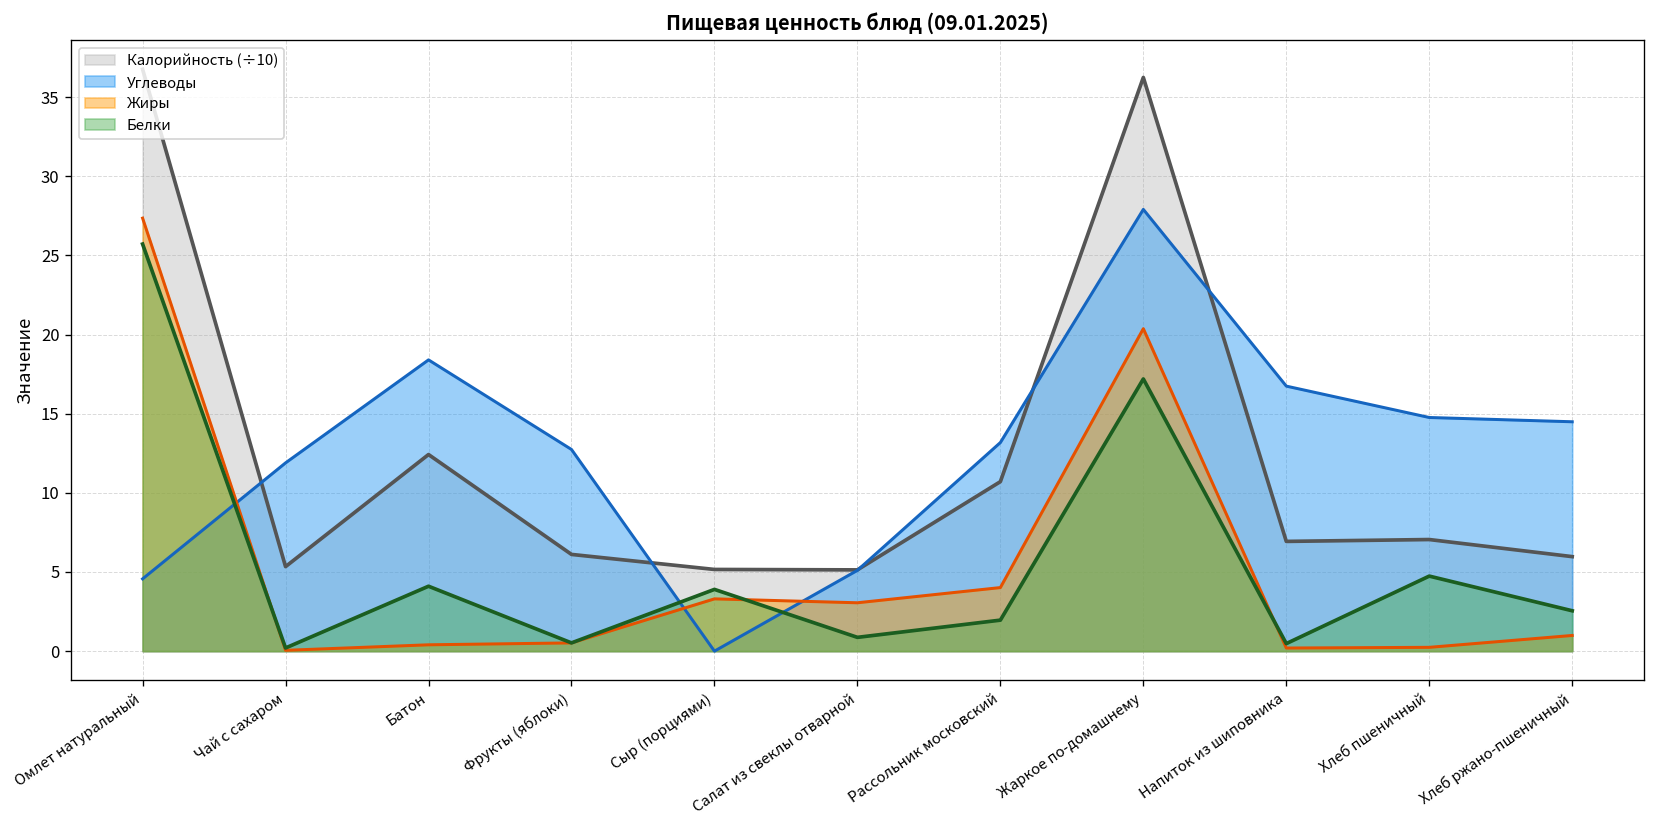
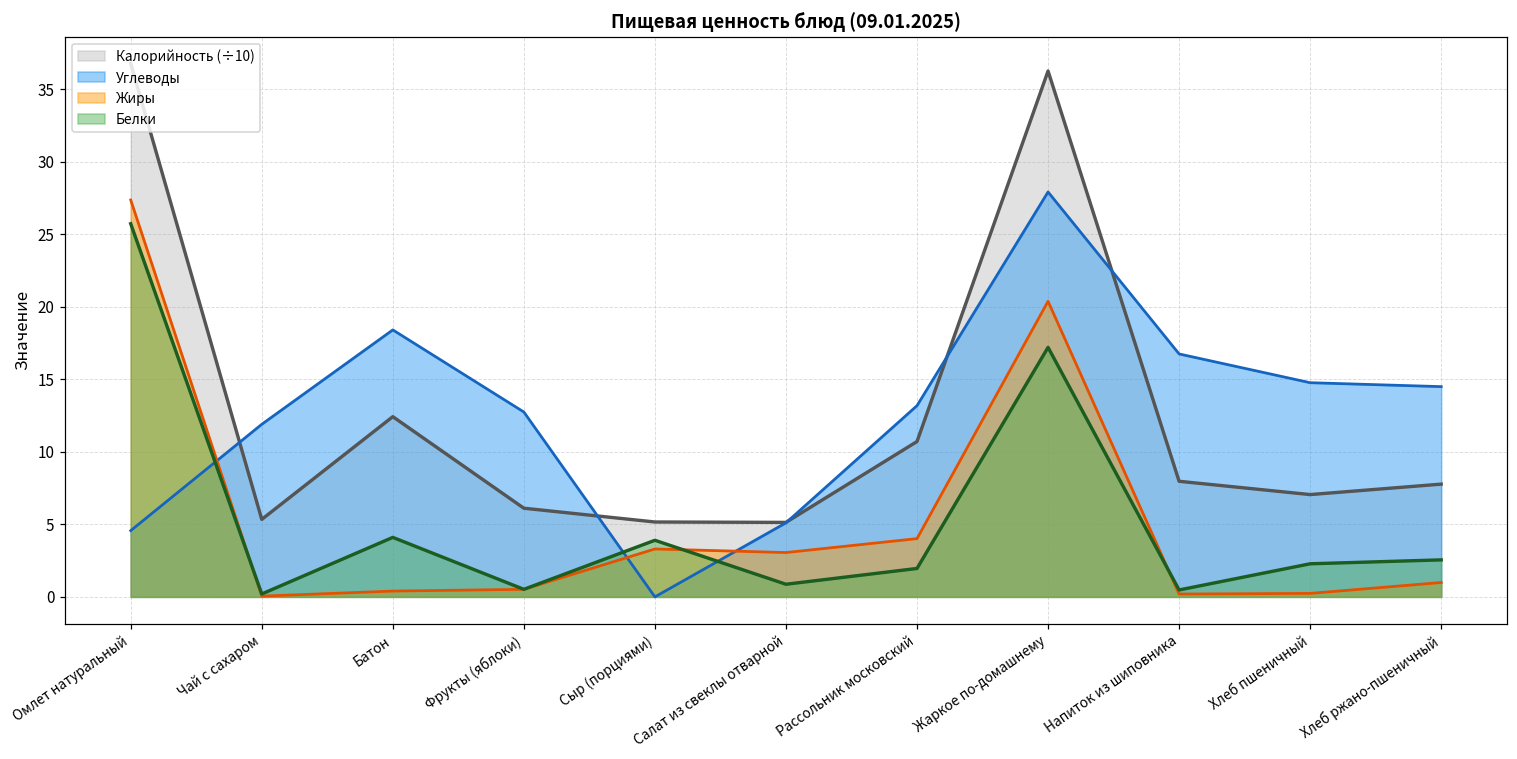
Калорийность (÷10), Напиток из шиповника: 6.9 -> 8.0
Белки, Хлеб пшеничный: 4.7 -> 2.3
Калорийность (÷10), Хлеб ржано-пшеничный: 6.0 -> 7.8
